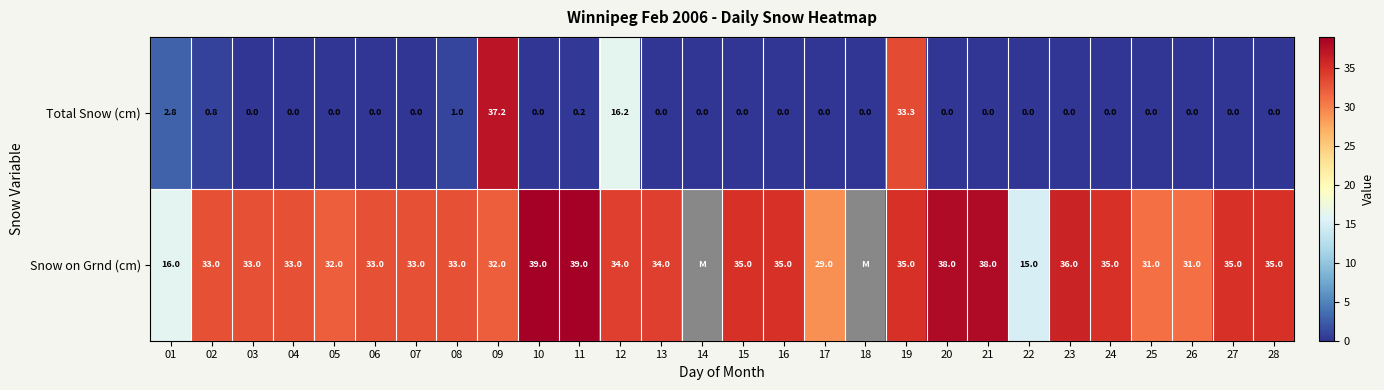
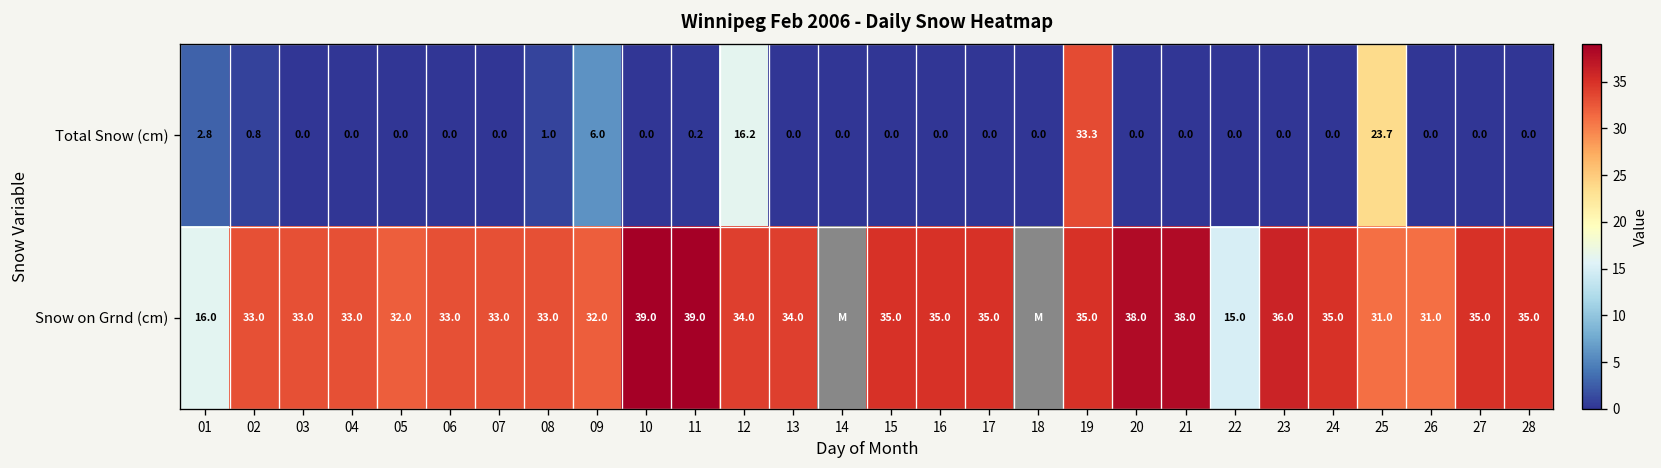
Total Snow (cm), 09: 37.2 -> 6.0
Total Snow (cm), 25: 0.0 -> 23.7
Snow on Grnd (cm), 17: 29.0 -> 35.0
